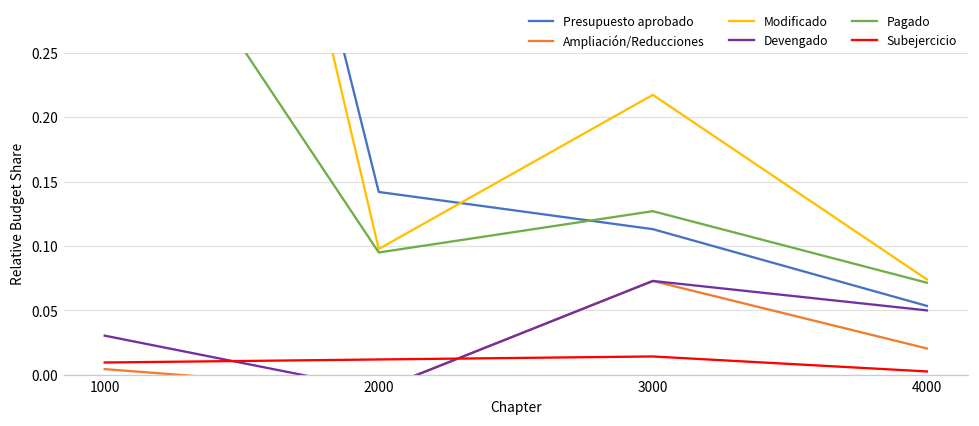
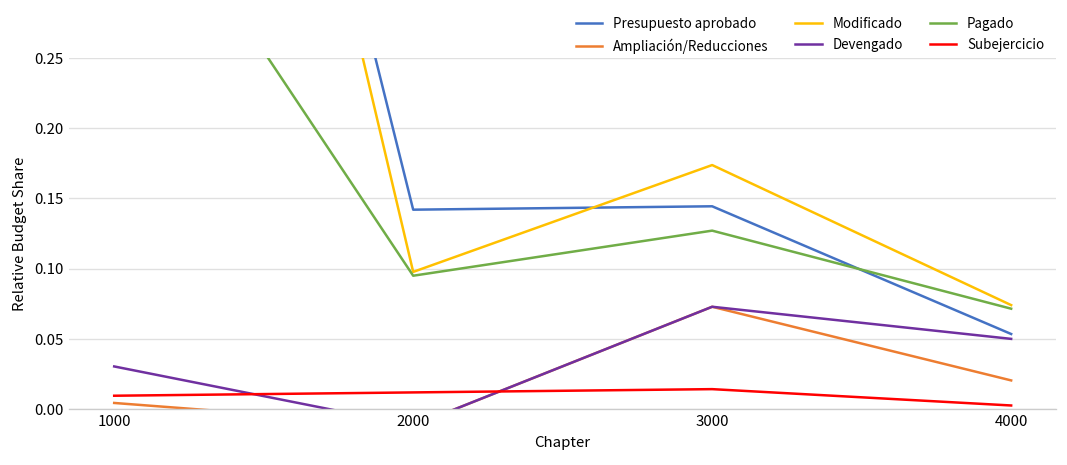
Presupuesto aprobado, 3000: 0.113 -> 0.144
Modificado, 3000: 0.217 -> 0.174
